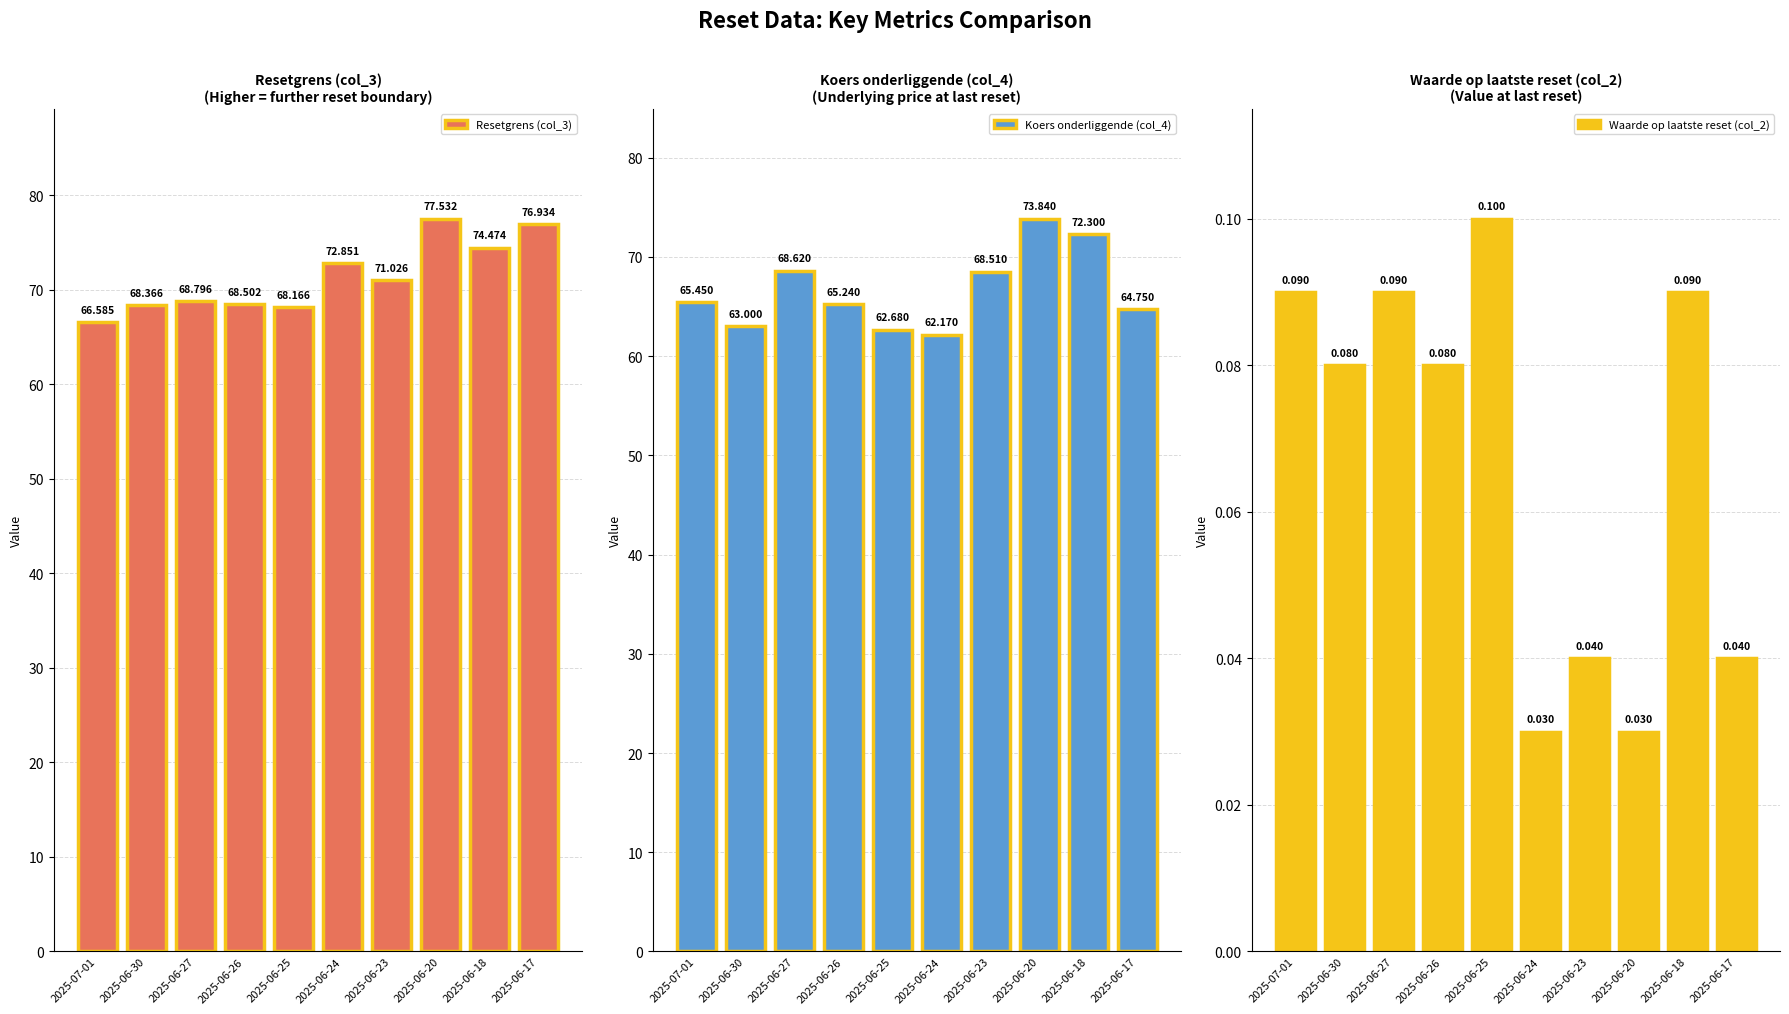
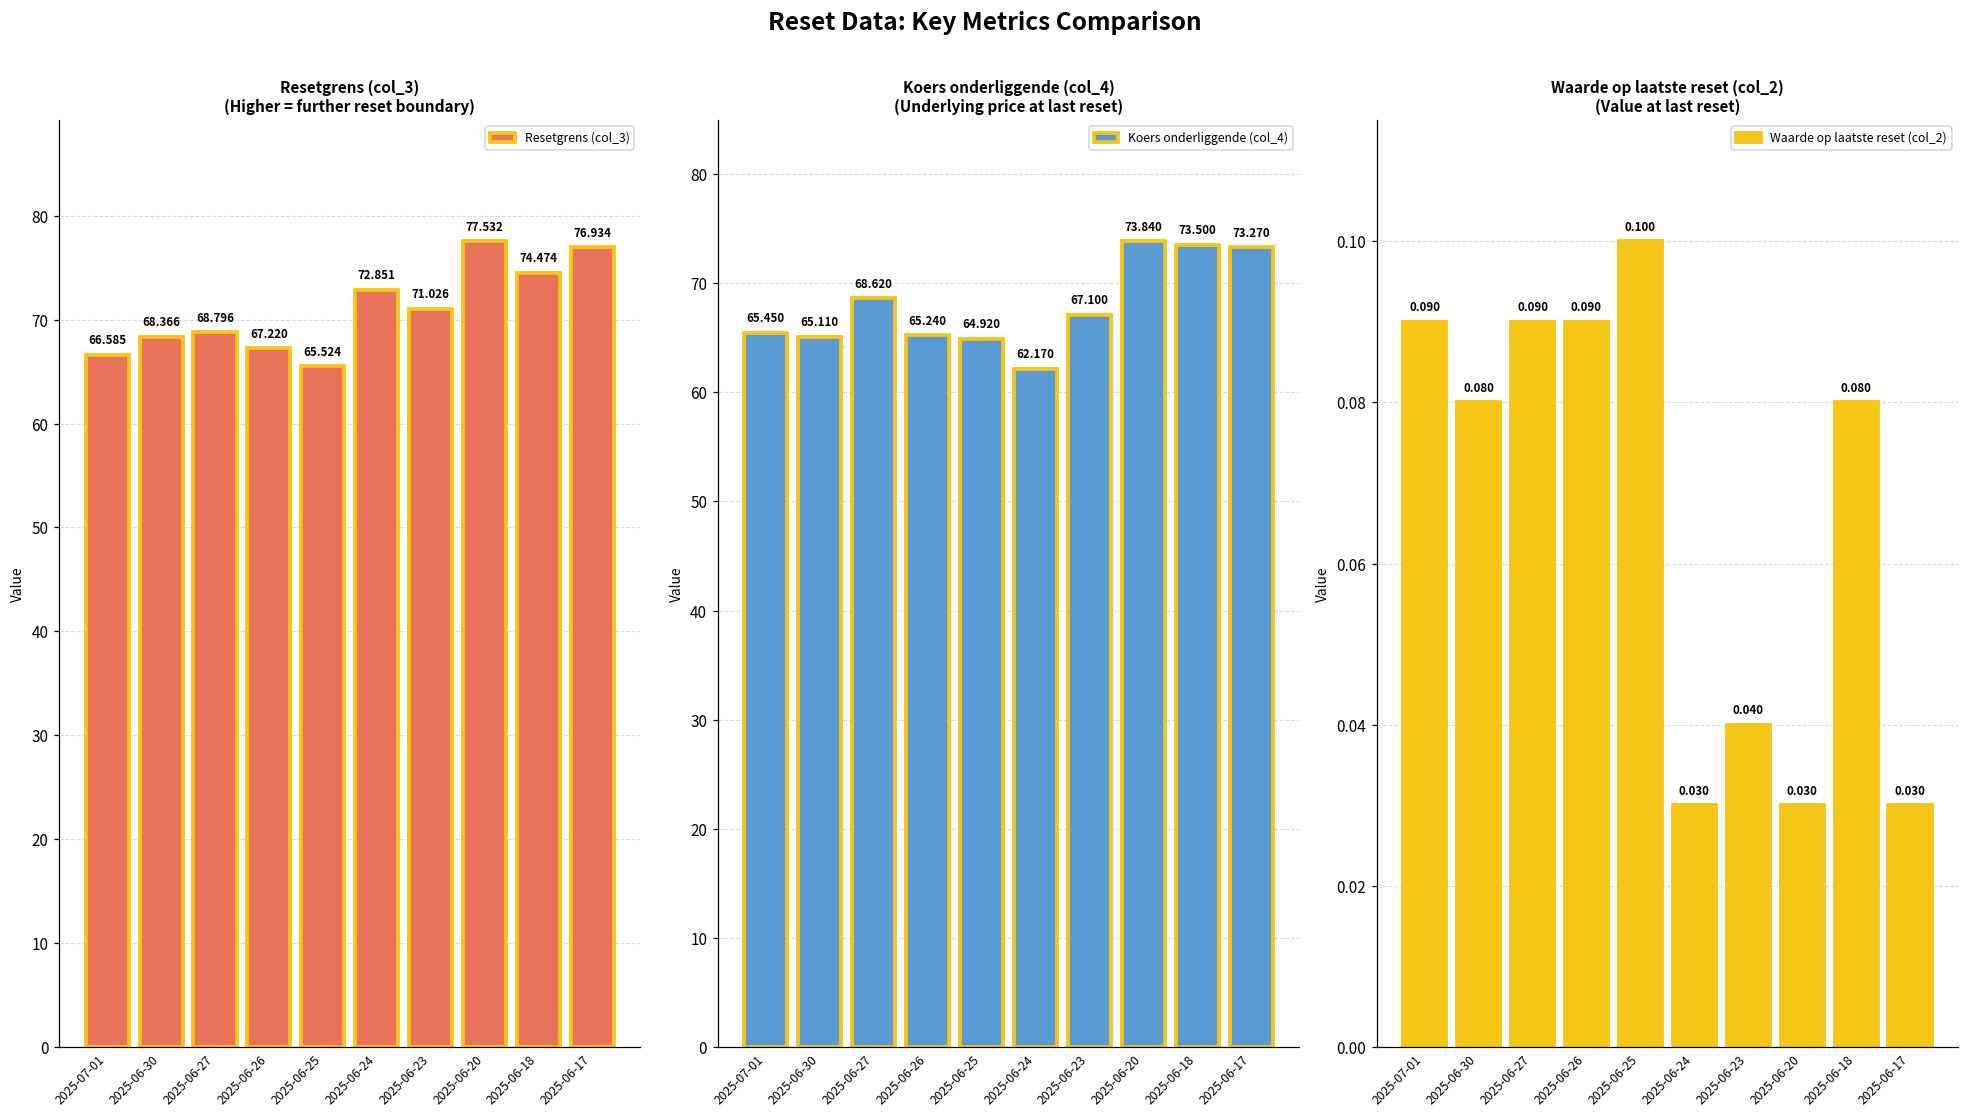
Resetgrens (col_3) (Higher = further reset boundary), 2025-06-26: 68.502 -> 67.220
Resetgrens (col_3) (Higher = further reset boundary), 2025-06-25: 68.166 -> 65.524
Koers onderliggende (col_4) (Underlying price at last reset), 2025-06-30: 63.000 -> 65.110
Koers onderliggende (col_4) (Underlying price at last reset), 2025-06-25: 62.680 -> 64.920
Koers onderliggende (col_4) (Underlying price at last reset), 2025-06-23: 68.510 -> 67.100
Koers onderliggende (col_4) (Underlying price at last reset), 2025-06-18: 72.300 -> 73.500
Koers onderliggende (col_4) (Underlying price at last reset), 2025-06-17: 64.750 -> 73.270
Waarde op laatste reset (col_2) (Value at last reset), 2025-06-26: 0.080 -> 0.090
Waarde op laatste reset (col_2) (Value at last reset), 2025-06-18: 0.090 -> 0.080
Waarde op laatste reset (col_2) (Value at last reset), 2025-06-17: 0.040 -> 0.030
